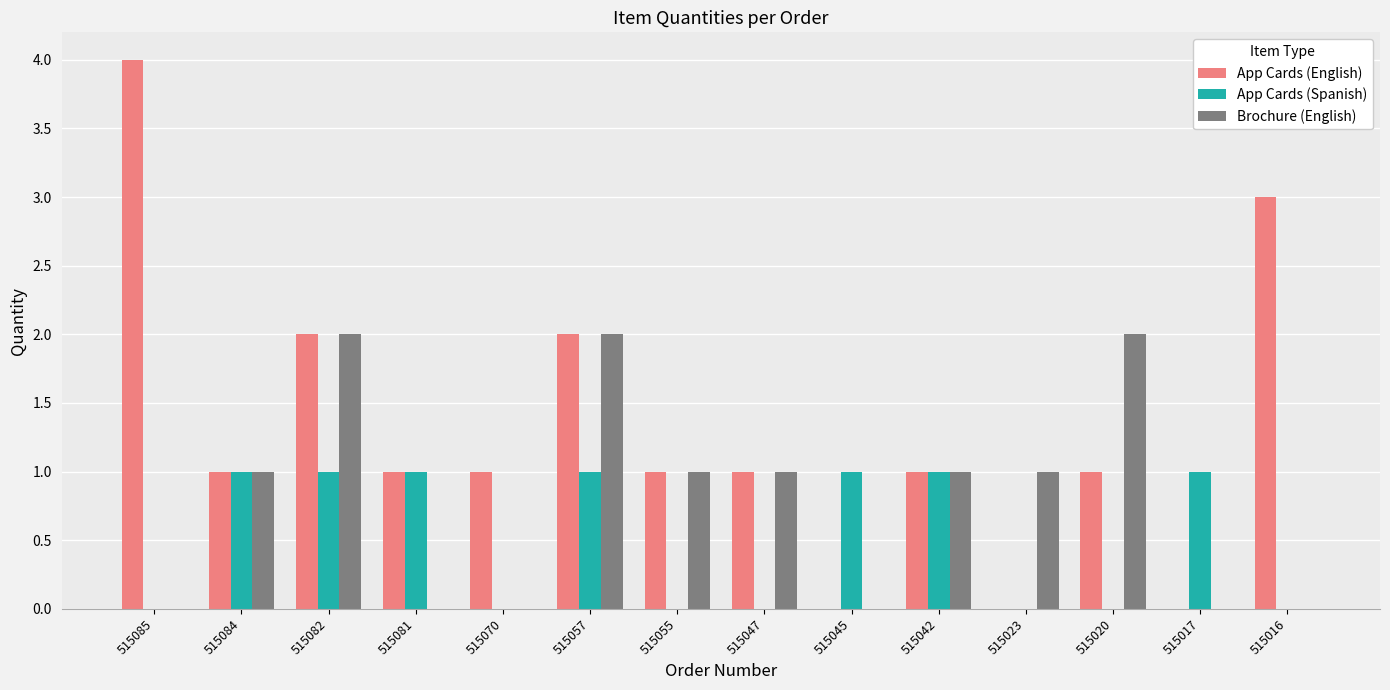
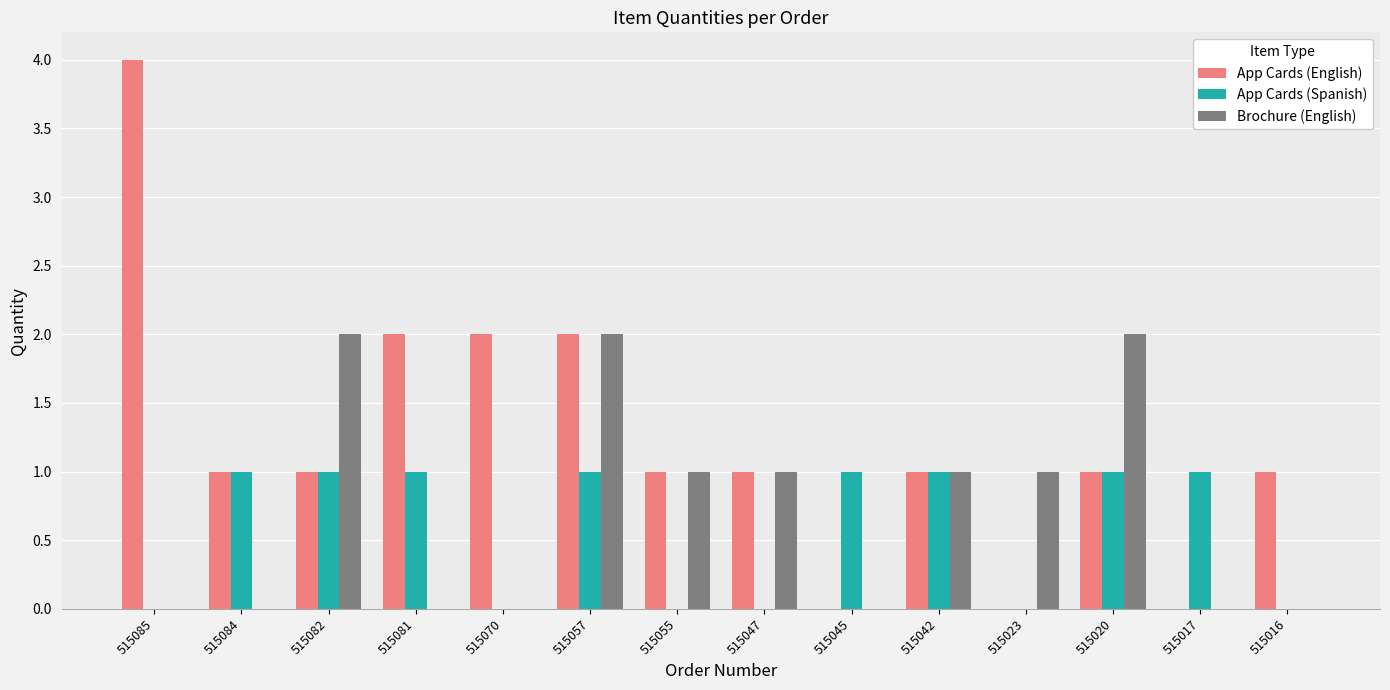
Brochure (English), 515084: 1 -> 0
App Cards (English), 515082: 2 -> 1
App Cards (English), 515081: 1 -> 2
App Cards (English), 515070: 1 -> 2
App Cards (Spanish), 515020: 0 -> 1
App Cards (English), 515016: 3 -> 1
